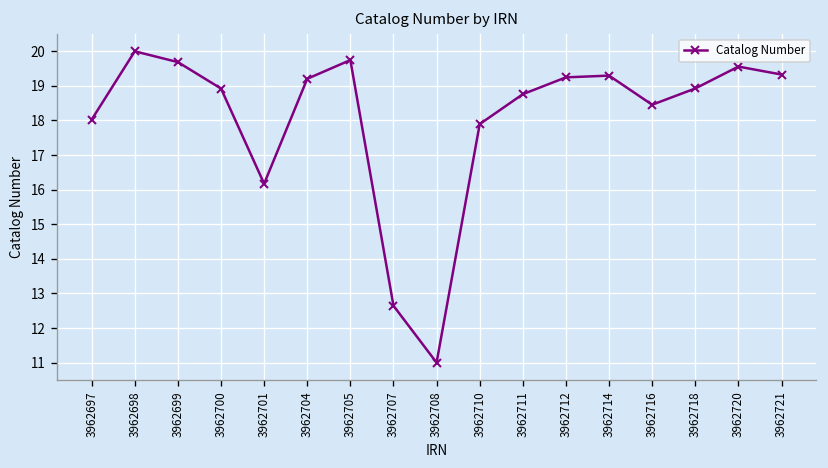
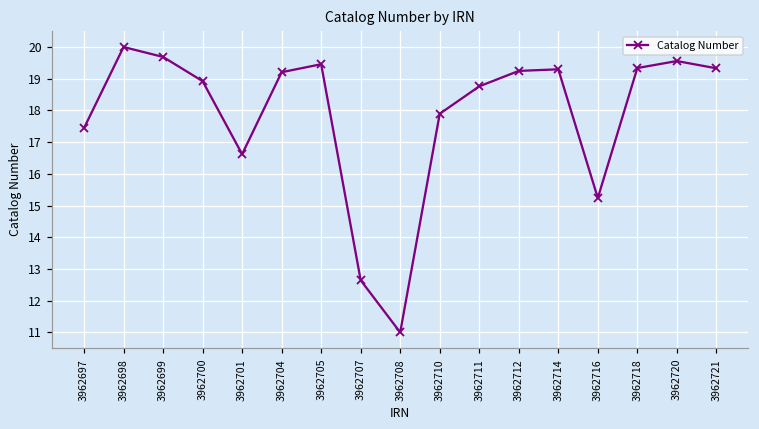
3962697: 18.0 -> 17.4
3962701: 16.2 -> 16.6
3962705: 19.7 -> 19.5
3962716: 18.5 -> 15.2
3962718: 18.9 -> 19.3
